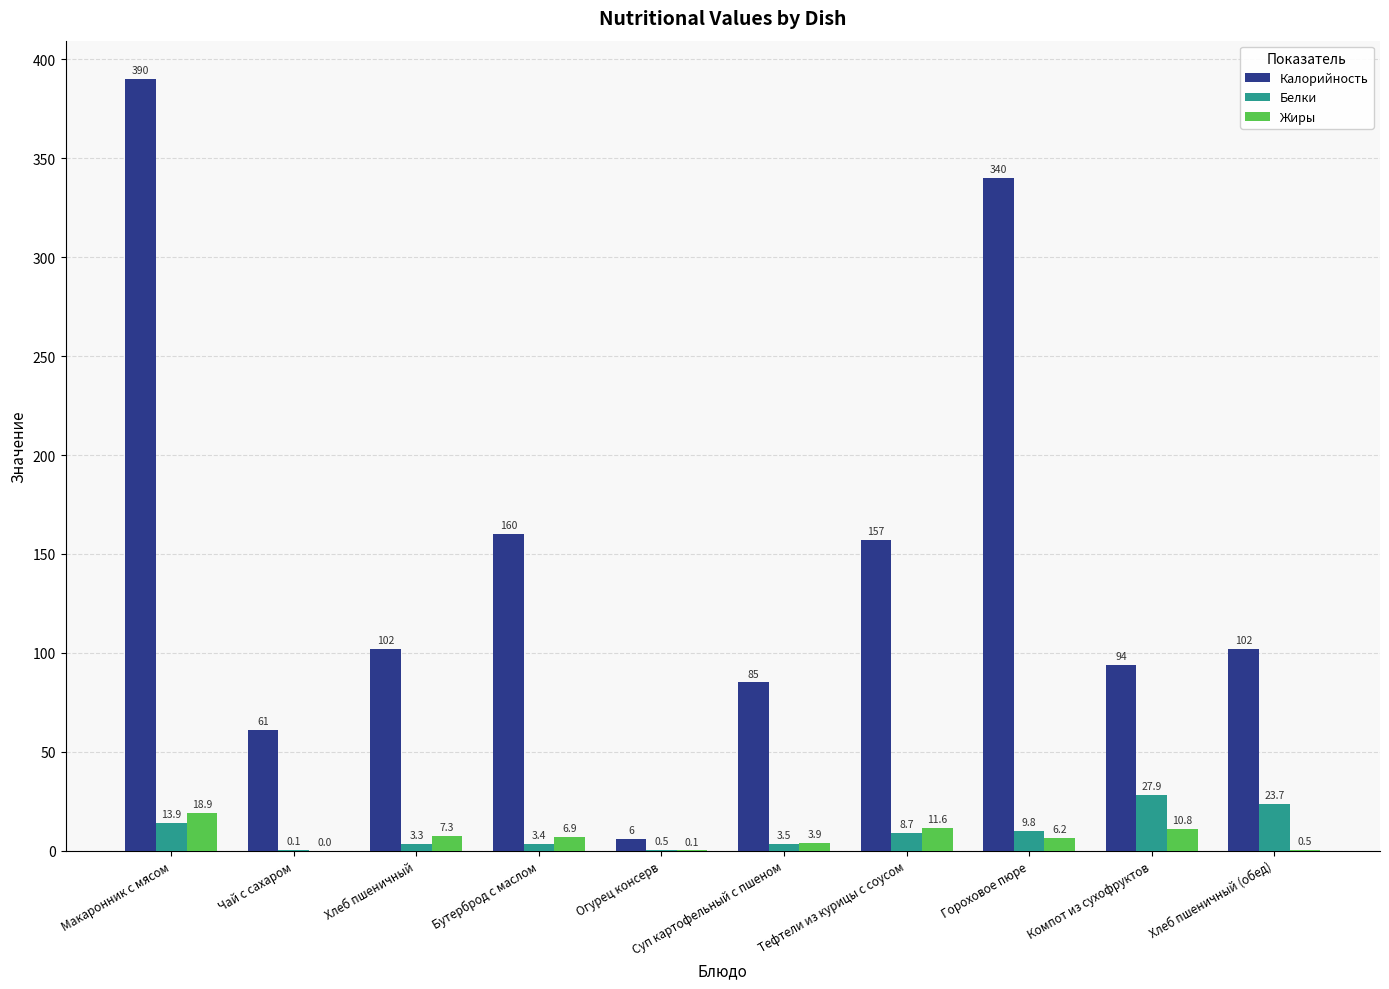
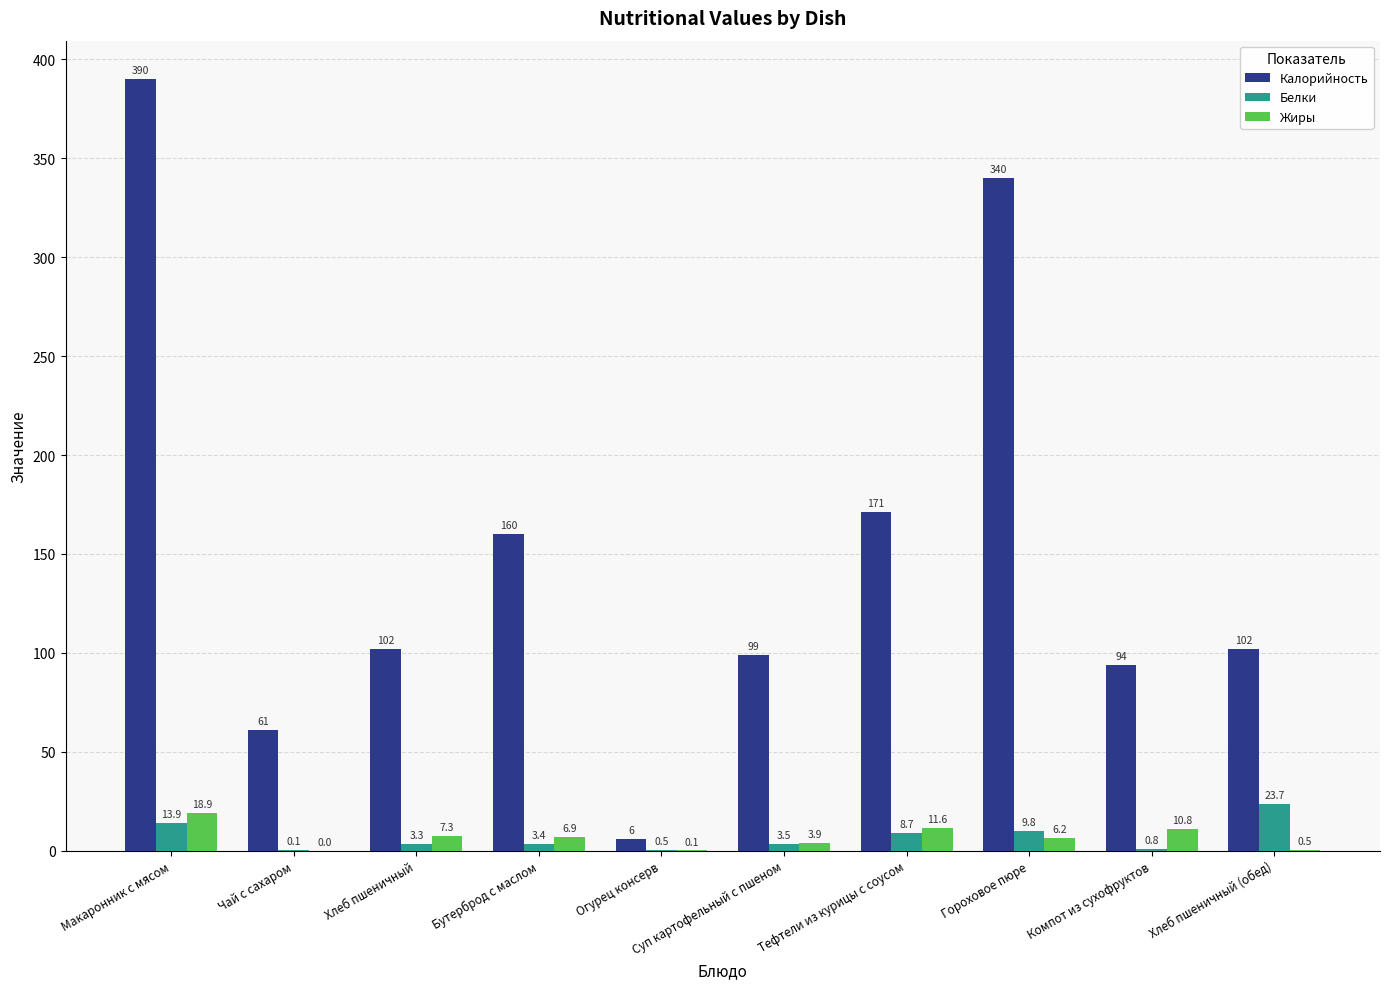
Калорийность, Суп картофельный с пшеном: 85 -> 99
Калорийность, Тефтели из курицы с соусом: 157 -> 171
Белки, Компот из сухофруктов: 27.9 -> 0.8
